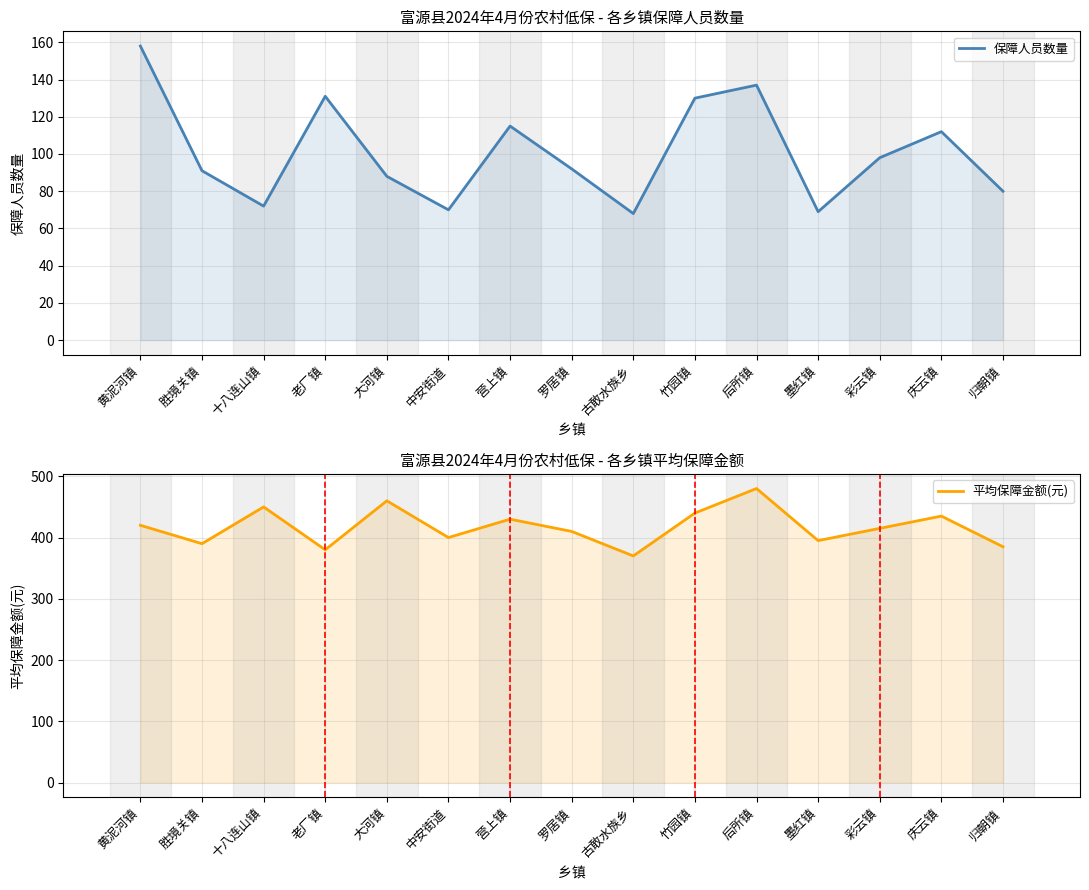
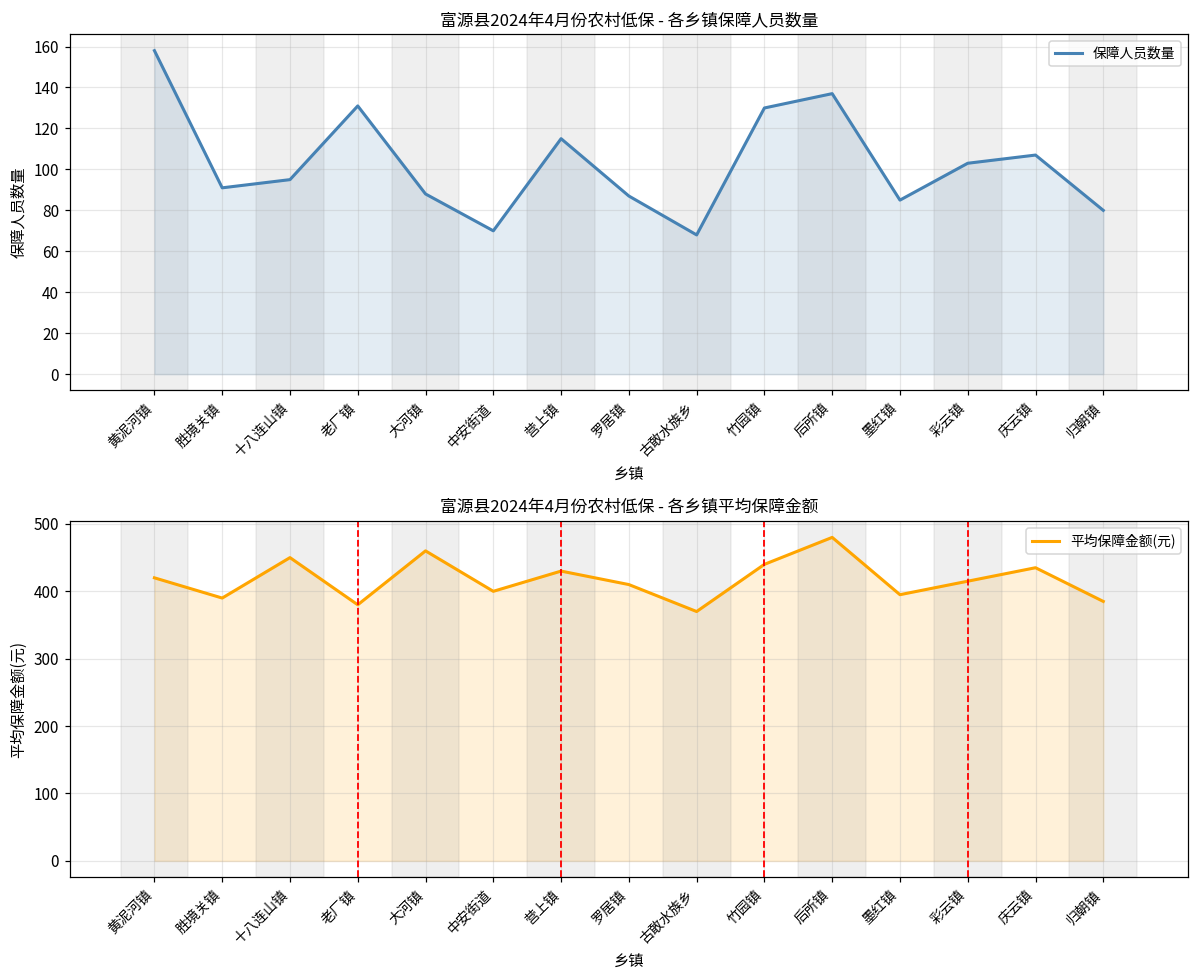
富源县2024年4月份农村低保 - 各乡镇保障人员数量, 十八连山镇: 72 -> 95
富源县2024年4月份农村低保 - 各乡镇保障人员数量, 罗居镇: 92 -> 87
富源县2024年4月份农村低保 - 各乡镇保障人员数量, 墨红镇: 69 -> 85
富源县2024年4月份农村低保 - 各乡镇保障人员数量, 彩云镇: 98 -> 103
富源县2024年4月份农村低保 - 各乡镇保障人员数量, 庆云镇: 112 -> 107
